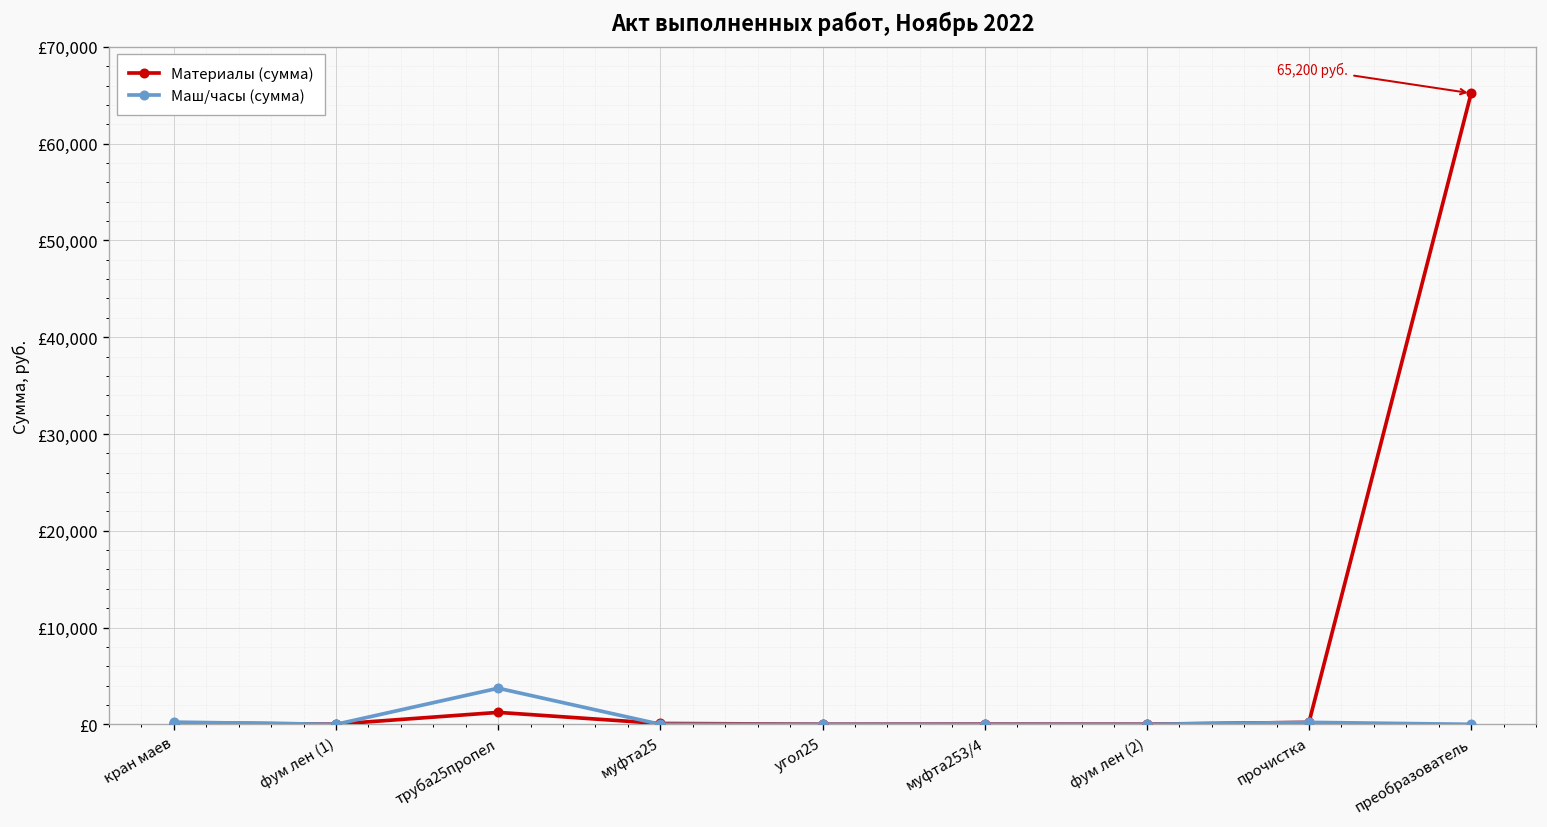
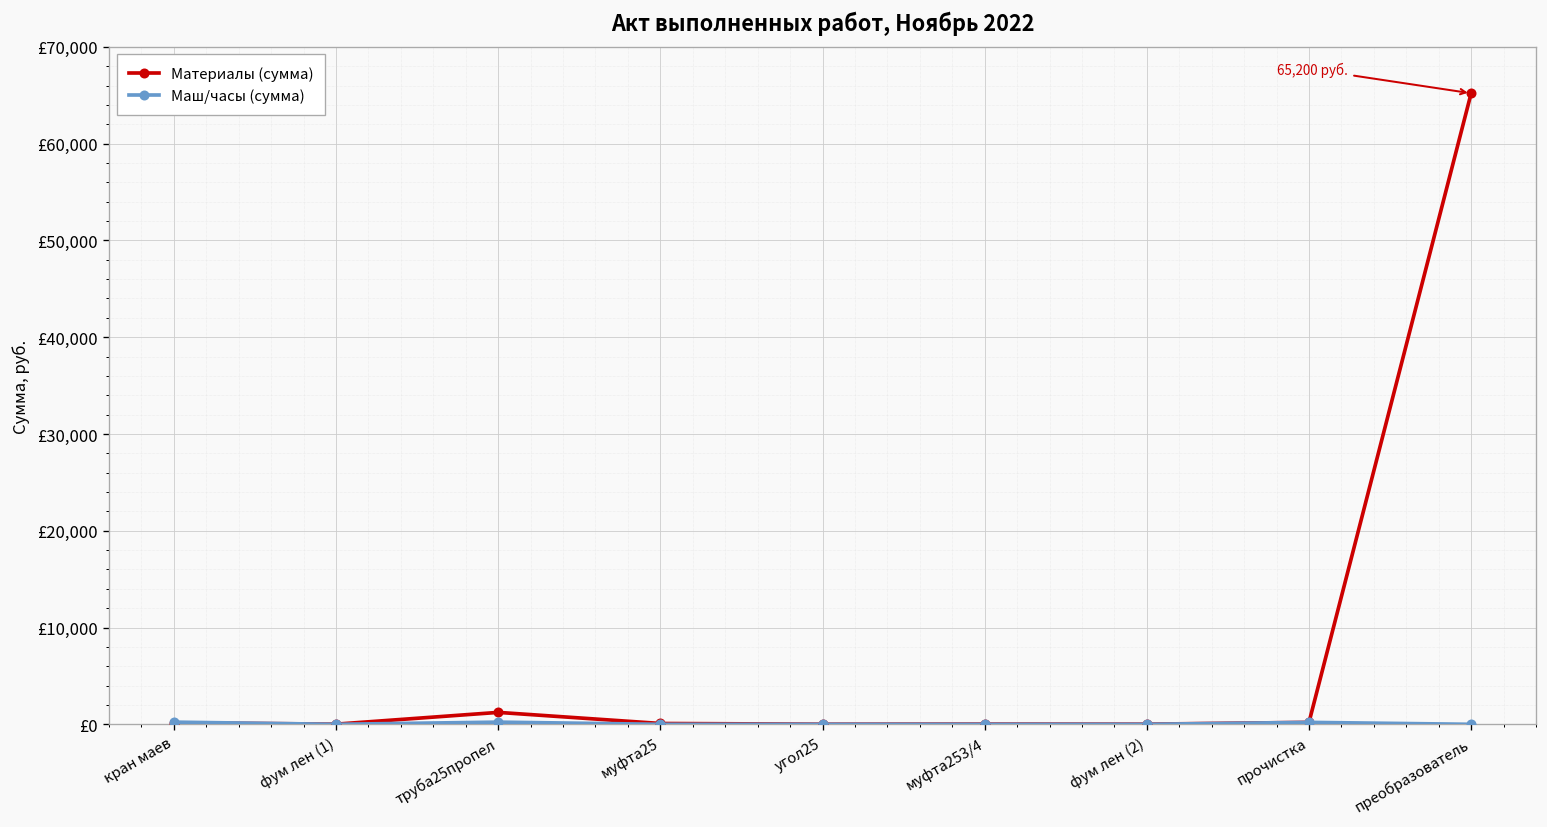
Маш/часы (сумма), труба25пропел: £4,000 -> £0
